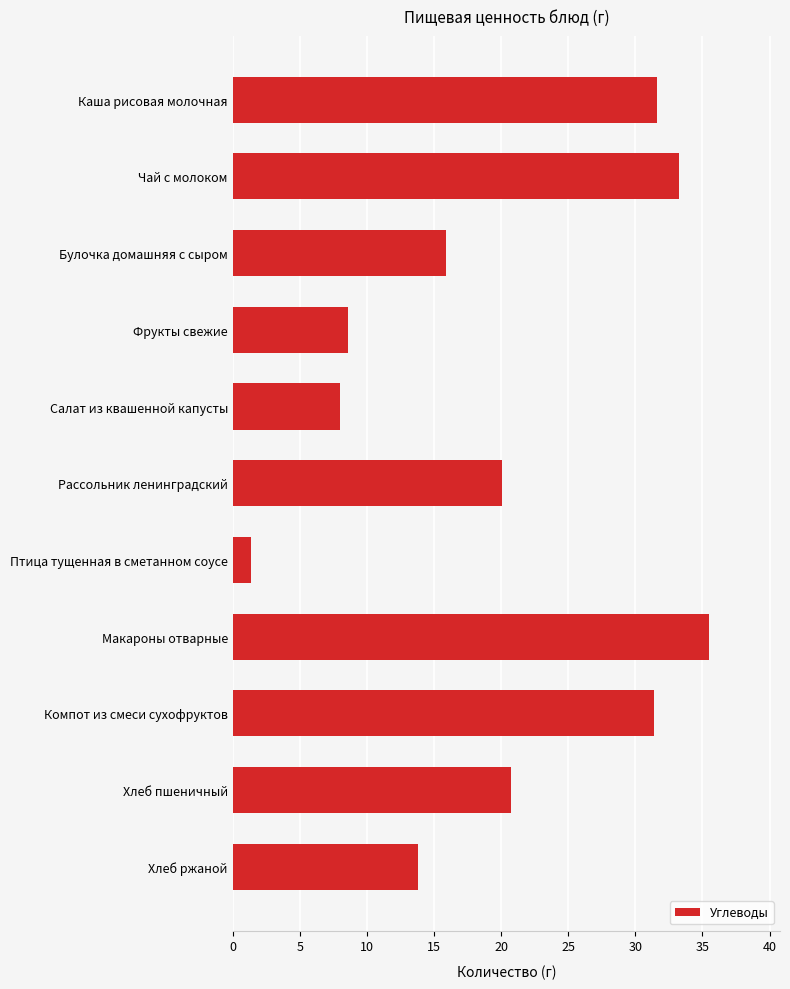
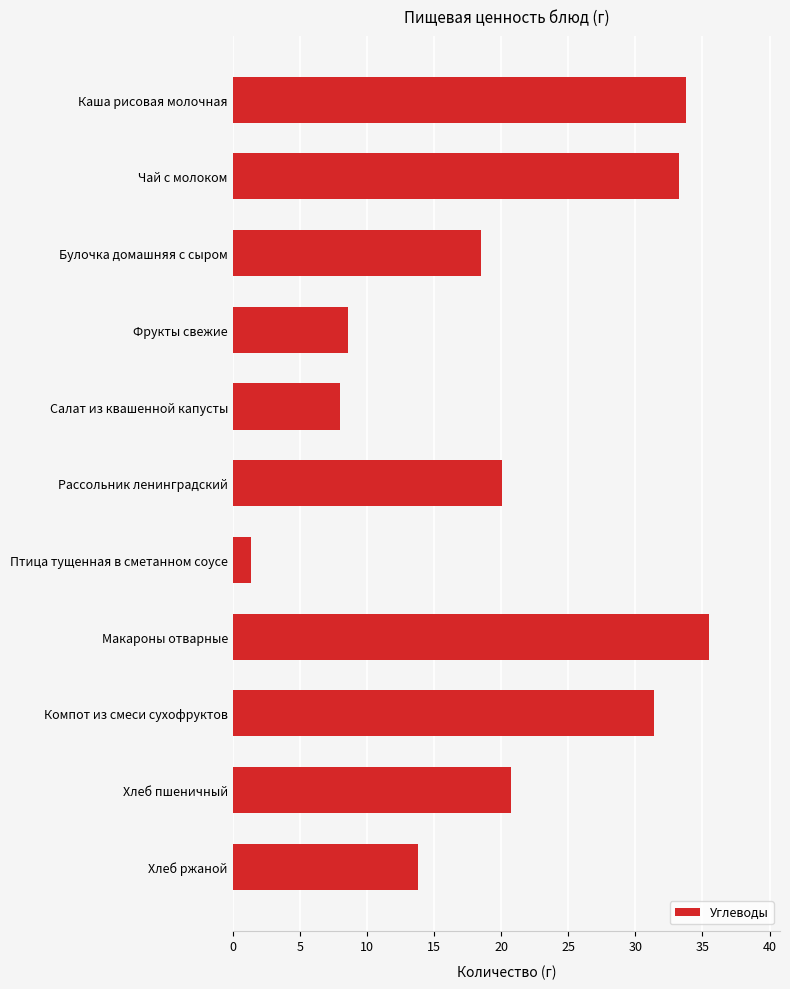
Каша рисовая молочная: 31.6 -> 33.8
Булочка домашняя с сыром: 15.9 -> 18.5
